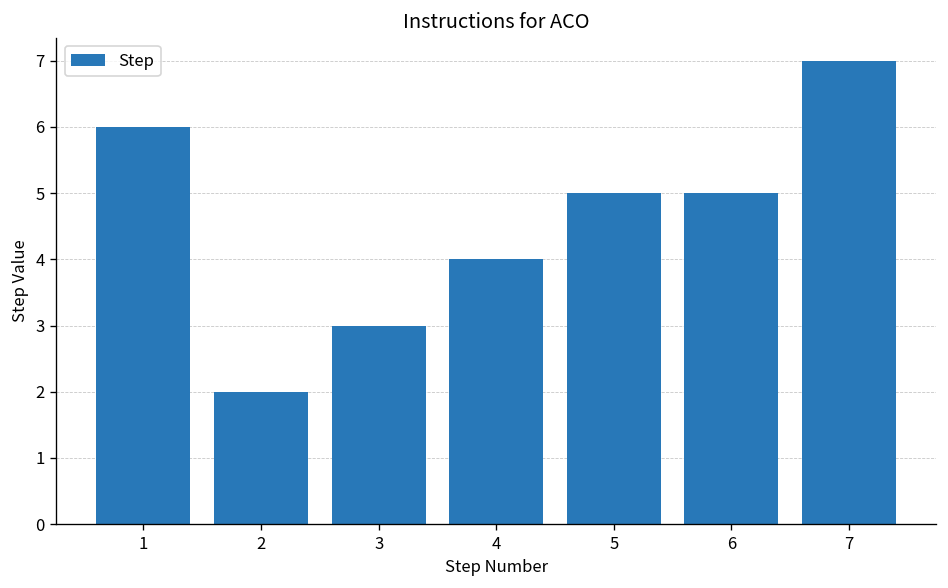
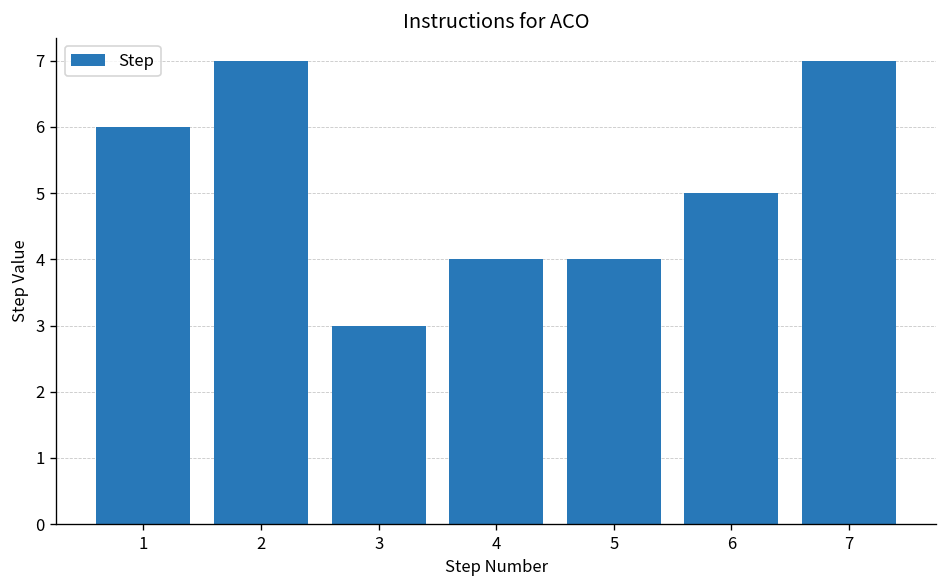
2: 2 -> 7
5: 5 -> 4
